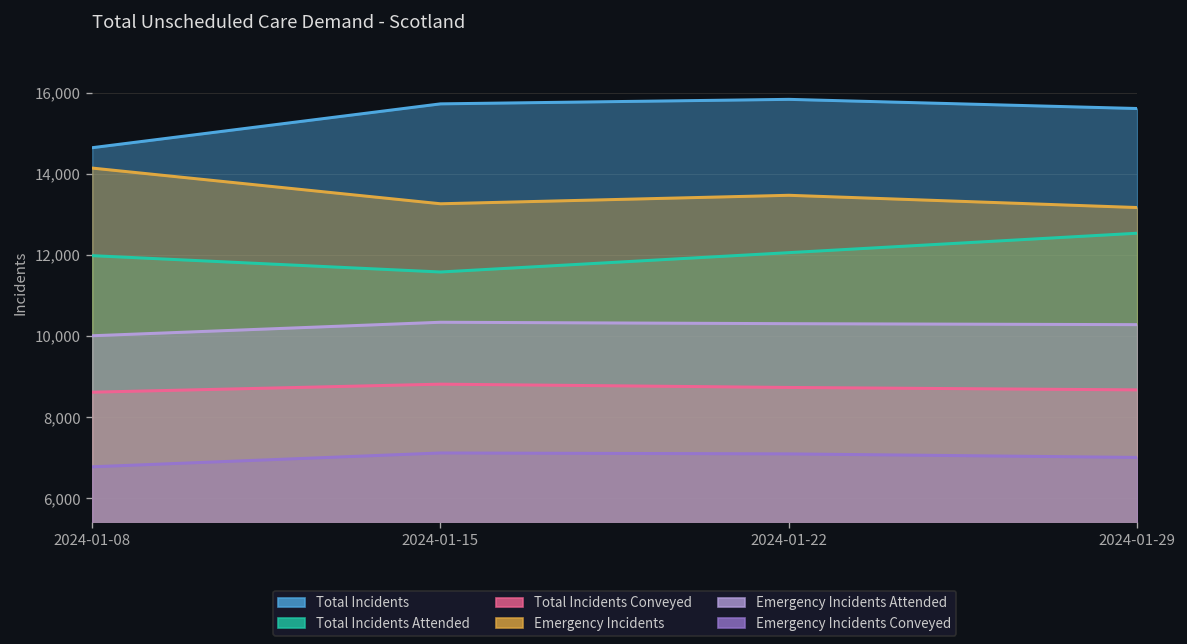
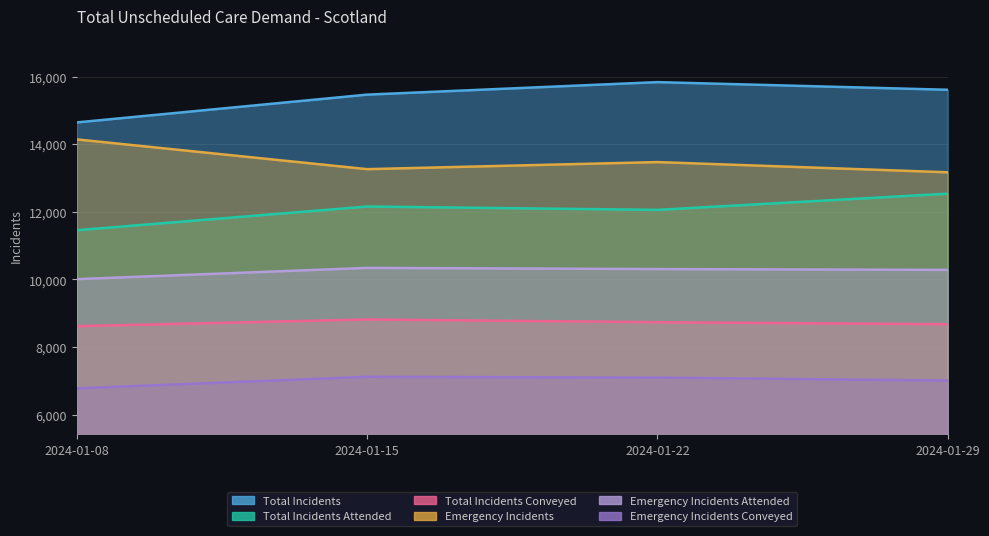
Total Incidents Attended, 2024-01-08: 12,000 -> 11,500
Total Incidents, 2024-01-15: 15,700 -> 15,500
Total Incidents Attended, 2024-01-15: 11,600 -> 12,200
